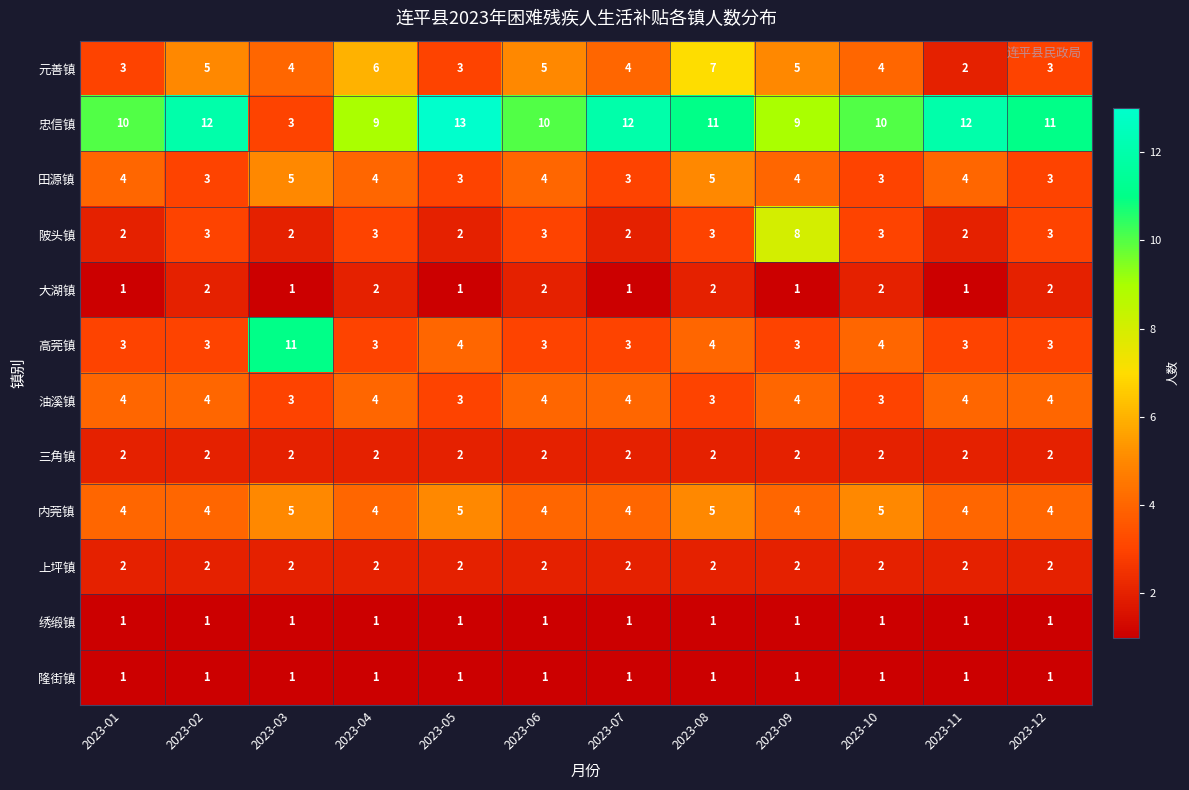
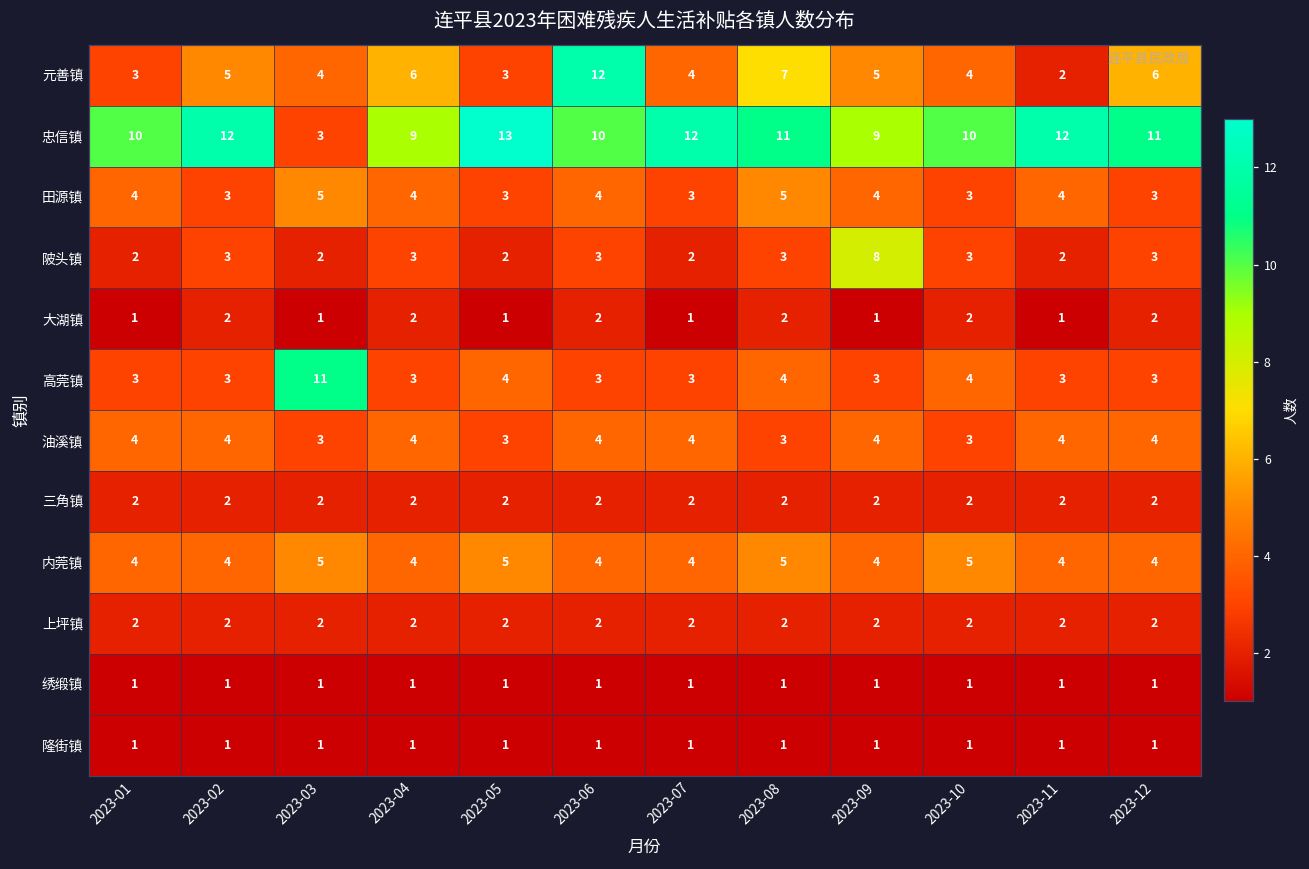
元善镇, 2023-06: 5 -> 12
元善镇, 2023-12: 3 -> 6
